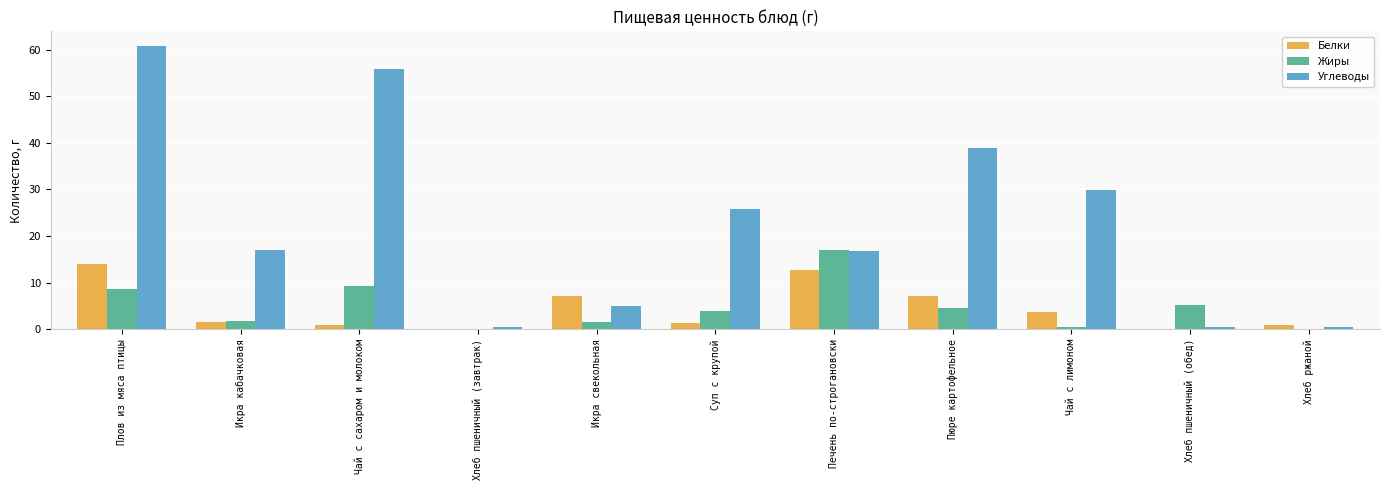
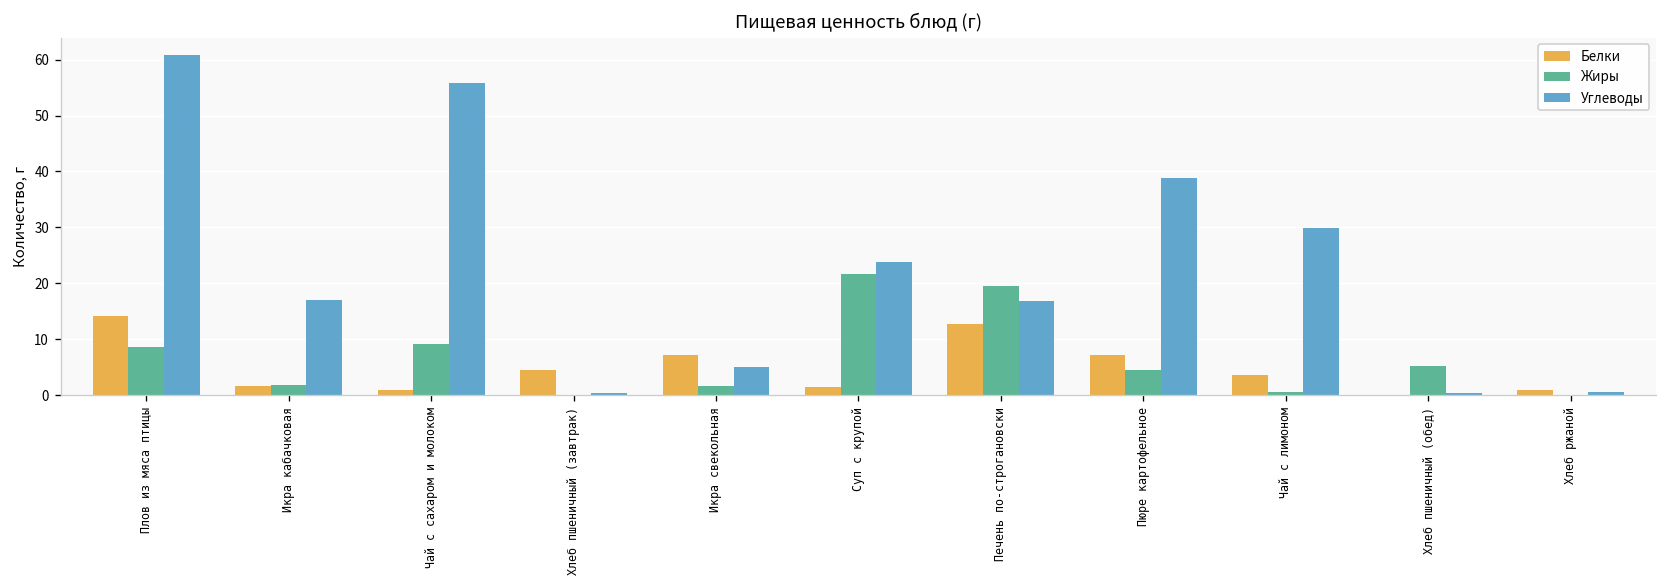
Белки, Хлеб пшеничный (завтрак): 0 -> 5
Жиры, Суп с крупой: 4 -> 22
Углеводы, Суп с крупой: 26 -> 24
Жиры, Печень по-строгановски: 17 -> 19
